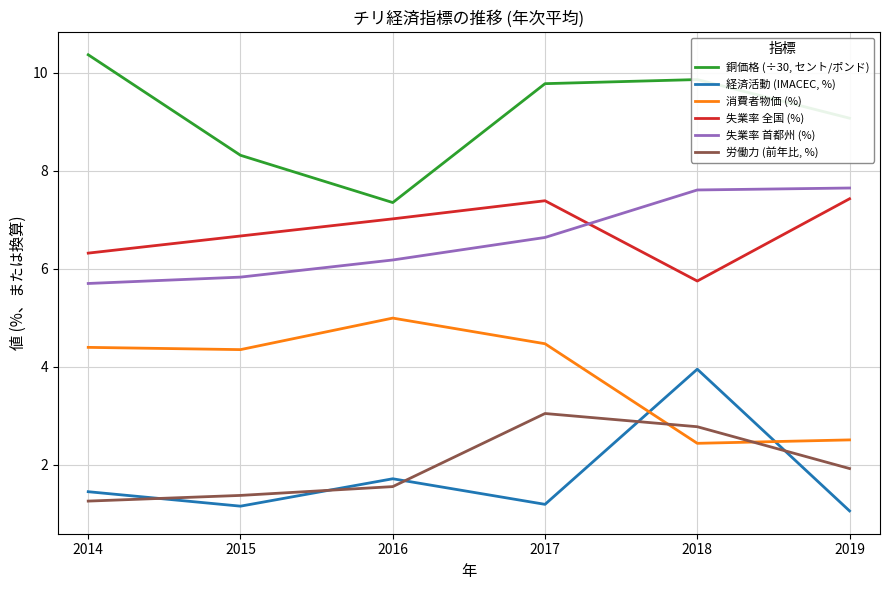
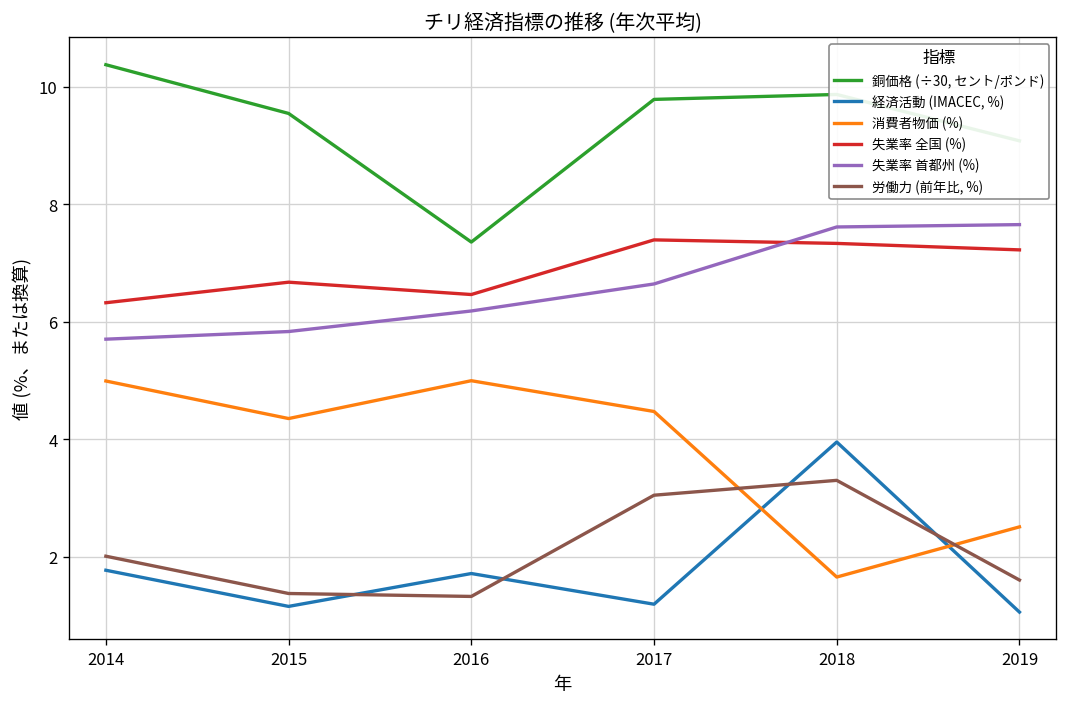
経済活動 (IMACEC, %), 2014: 1.4 -> 1.8
消費者物価 (%), 2014: 4.4 -> 5.0
労働力 (前年比, %), 2014: 1.3 -> 2.0
銅価格 (÷30, セント/ポンド), 2015: 8.3 -> 9.5
失業率 全国 (%), 2016: 7.0 -> 6.5
労働力 (前年比, %), 2016: 1.6 -> 1.3
消費者物価 (%), 2018: 2.4 -> 1.7
失業率 全国 (%), 2018: 5.8 -> 7.3
労働力 (前年比, %), 2018: 2.8 -> 3.3
失業率 全国 (%), 2019: 7.4 -> 7.2
労働力 (前年比, %), 2019: 1.9 -> 1.6
